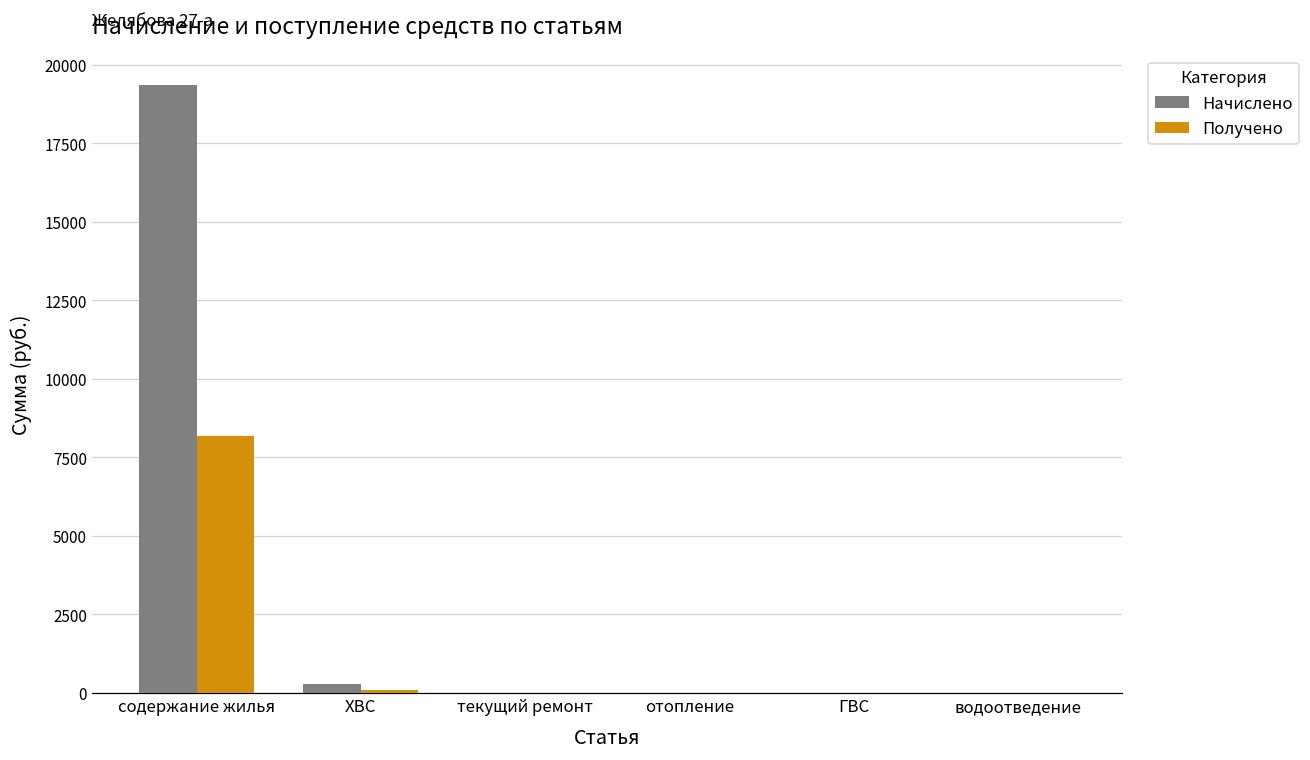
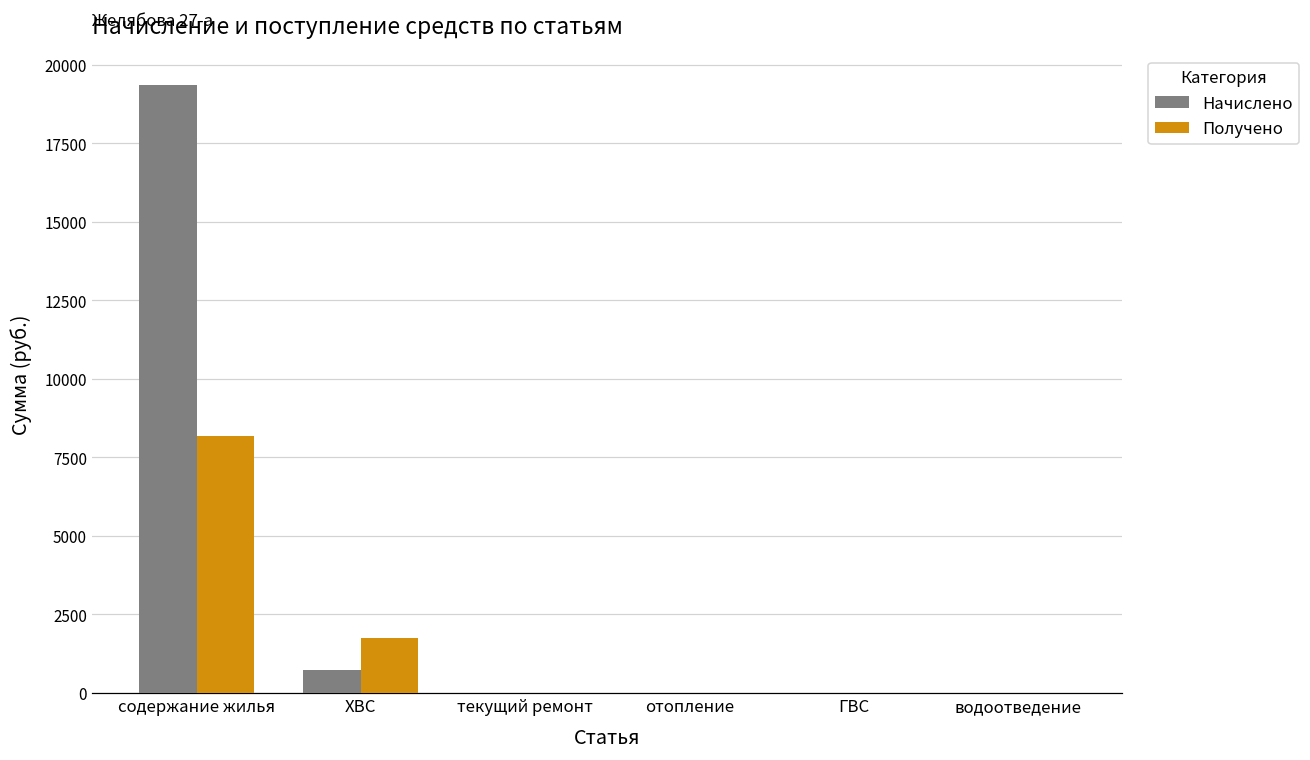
Начислено, ХВС: 300 -> 700
Получено, ХВС: 100 -> 1700
